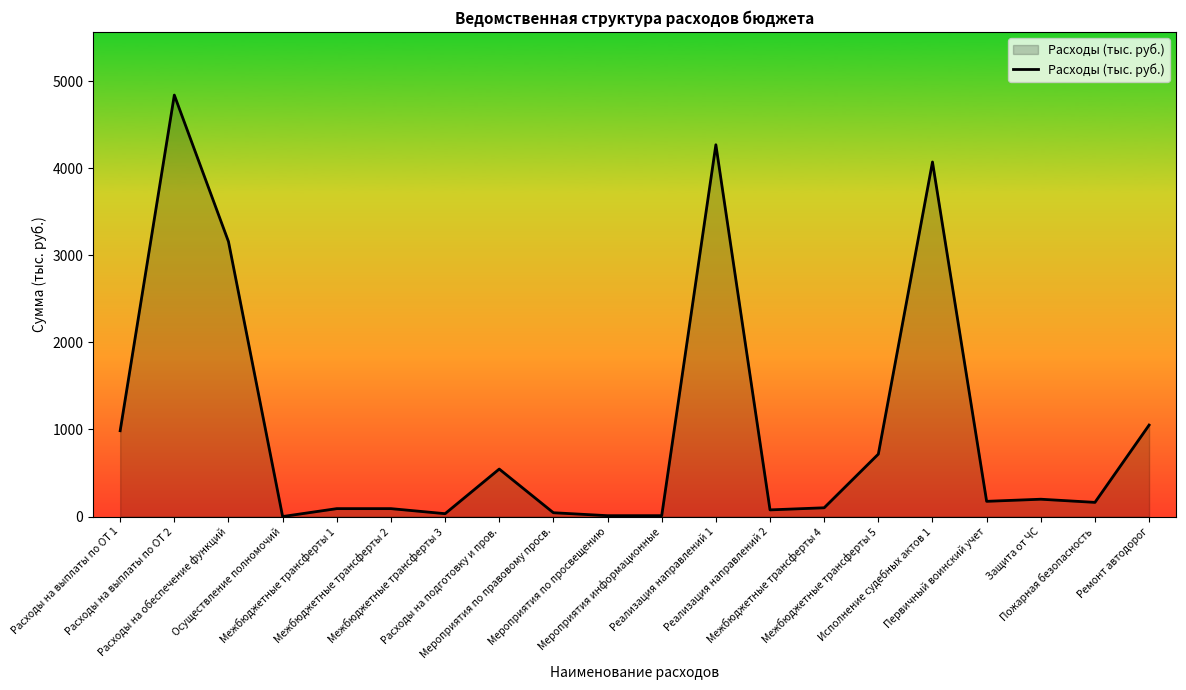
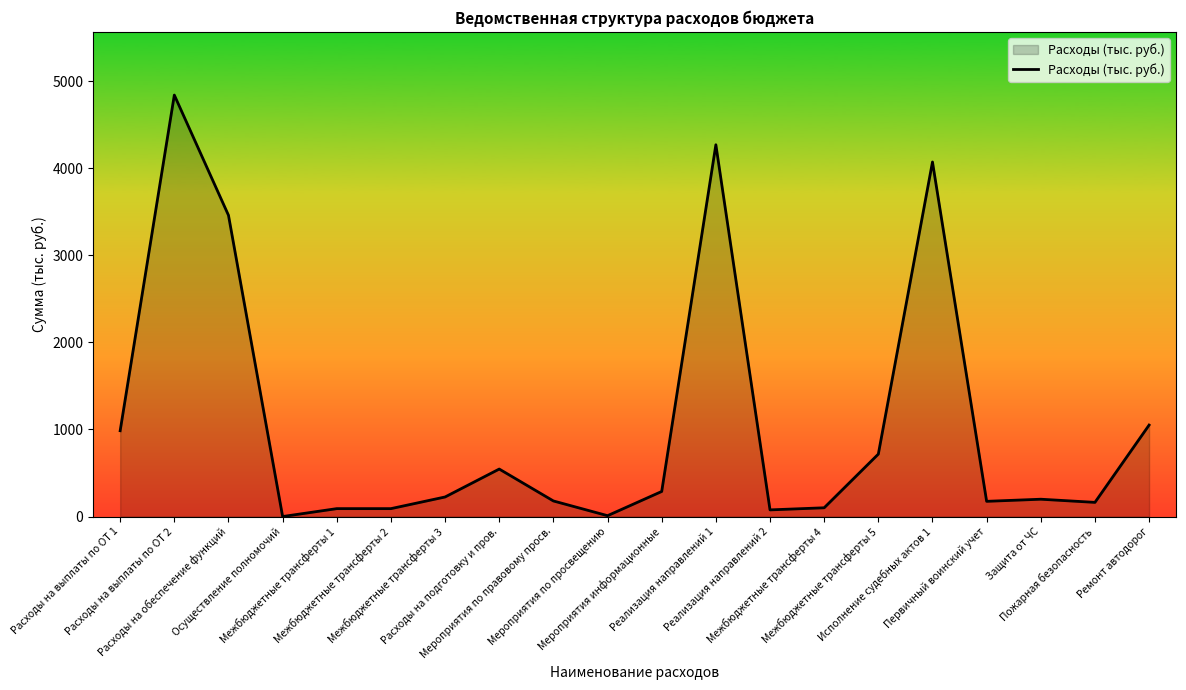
Расходы на обеспечение функций: 3200 -> 3500
Межбюджетные трансферты 3: 0 -> 200
Мероприятия по правовому просв.: 0 -> 200
Мероприятия информационные: 0 -> 300
